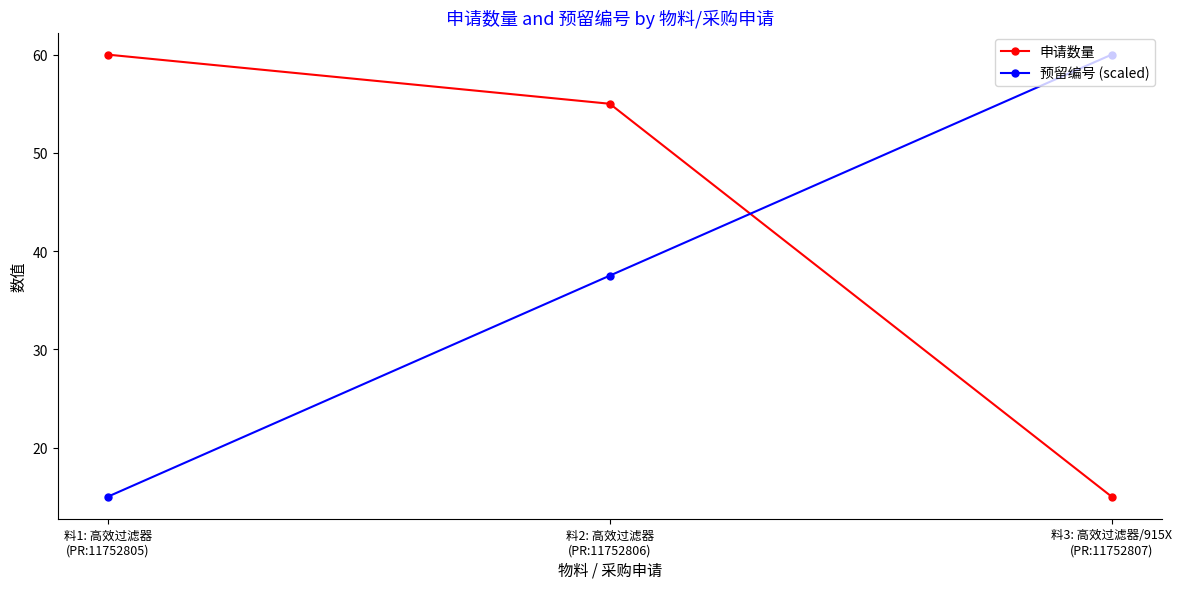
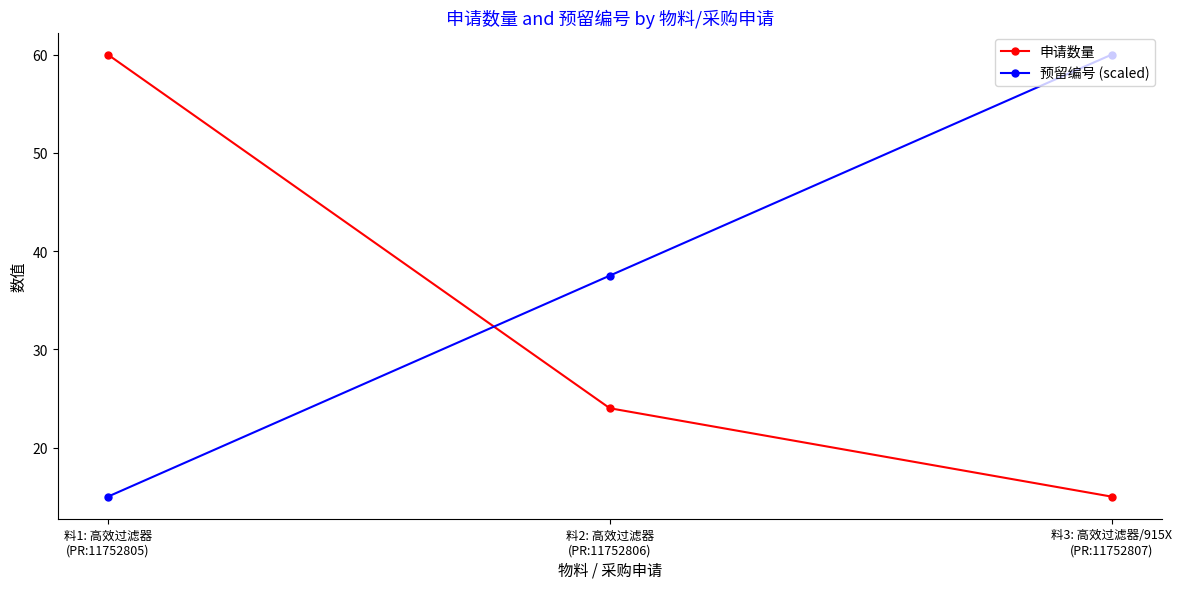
申请数量, 料2: 高效过滤器 (PR:11752806): 55 -> 24
